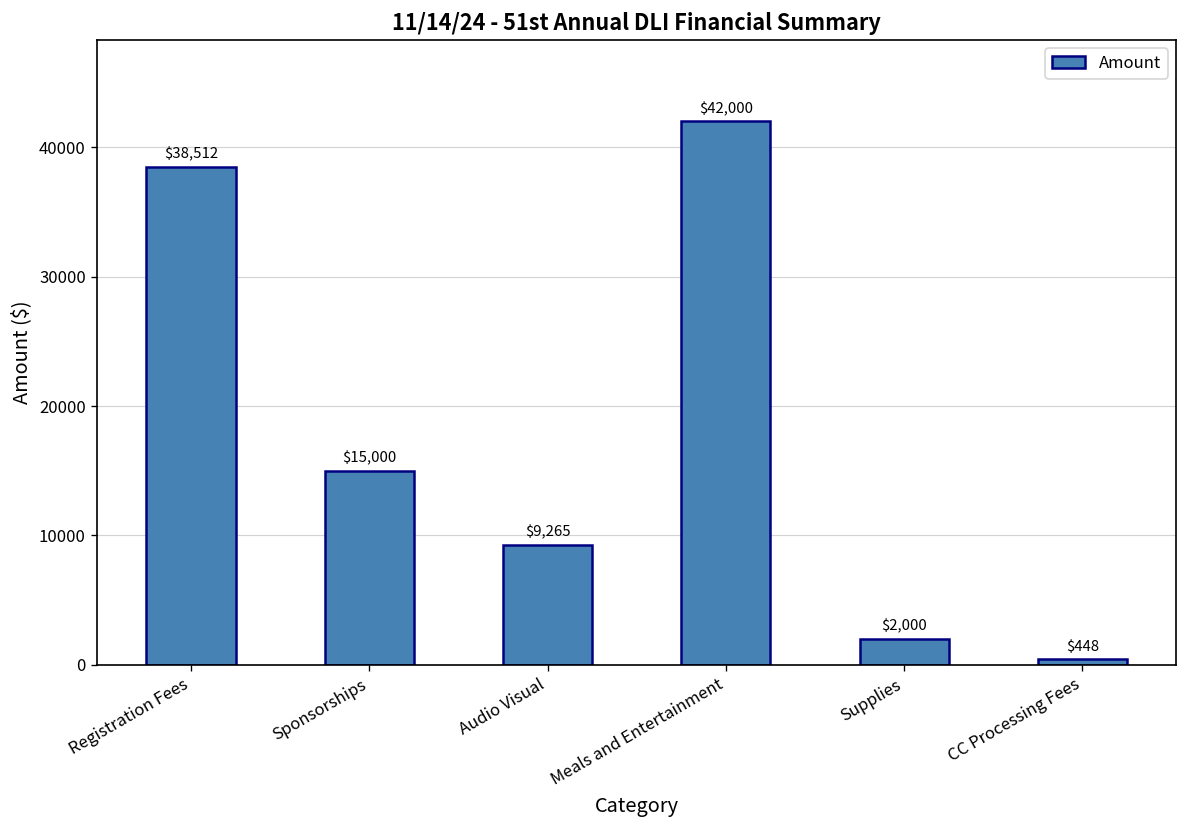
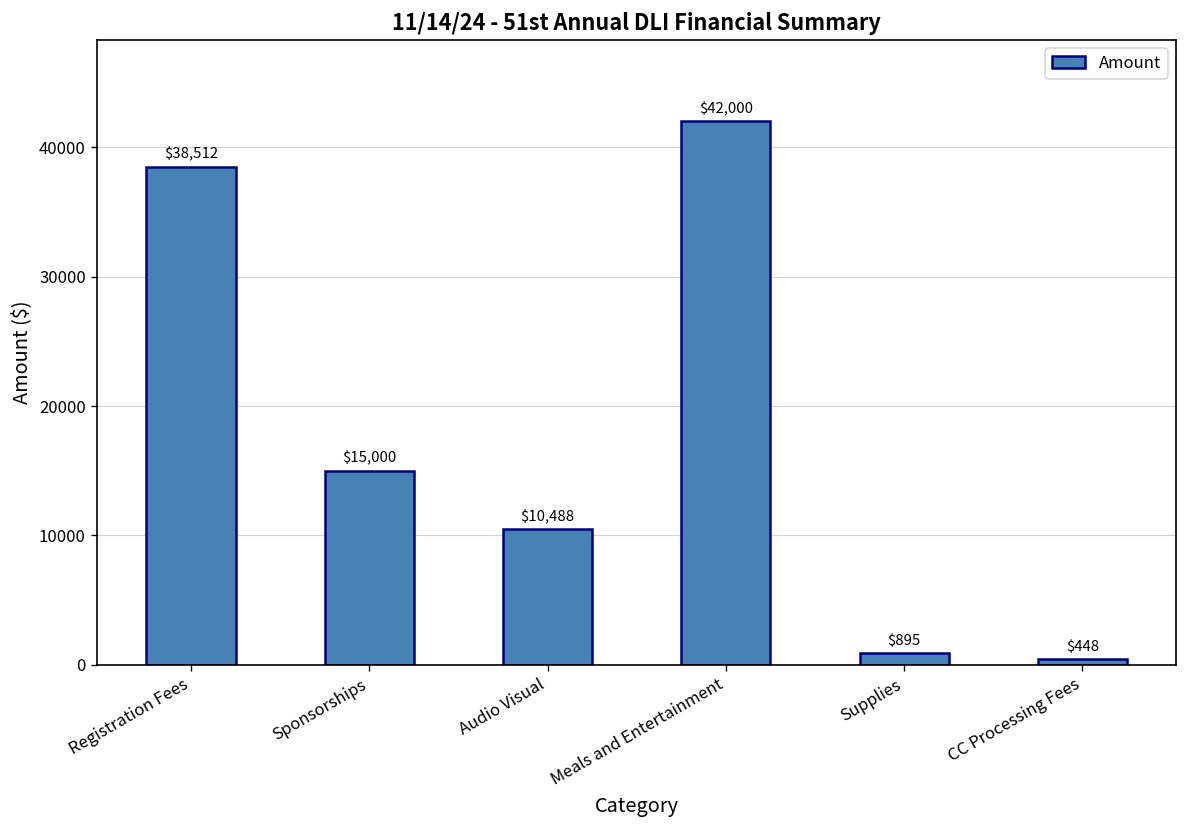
Audio Visual: $9,265 -> $10,488
Supplies: $2,000 -> $895
